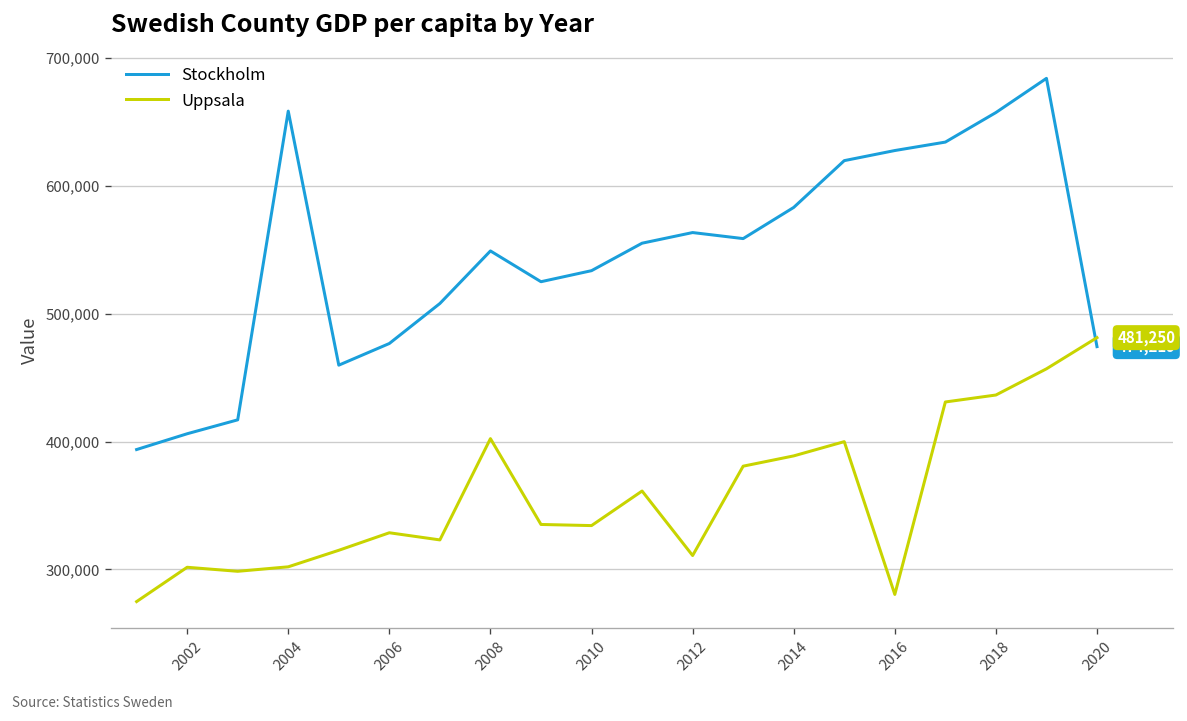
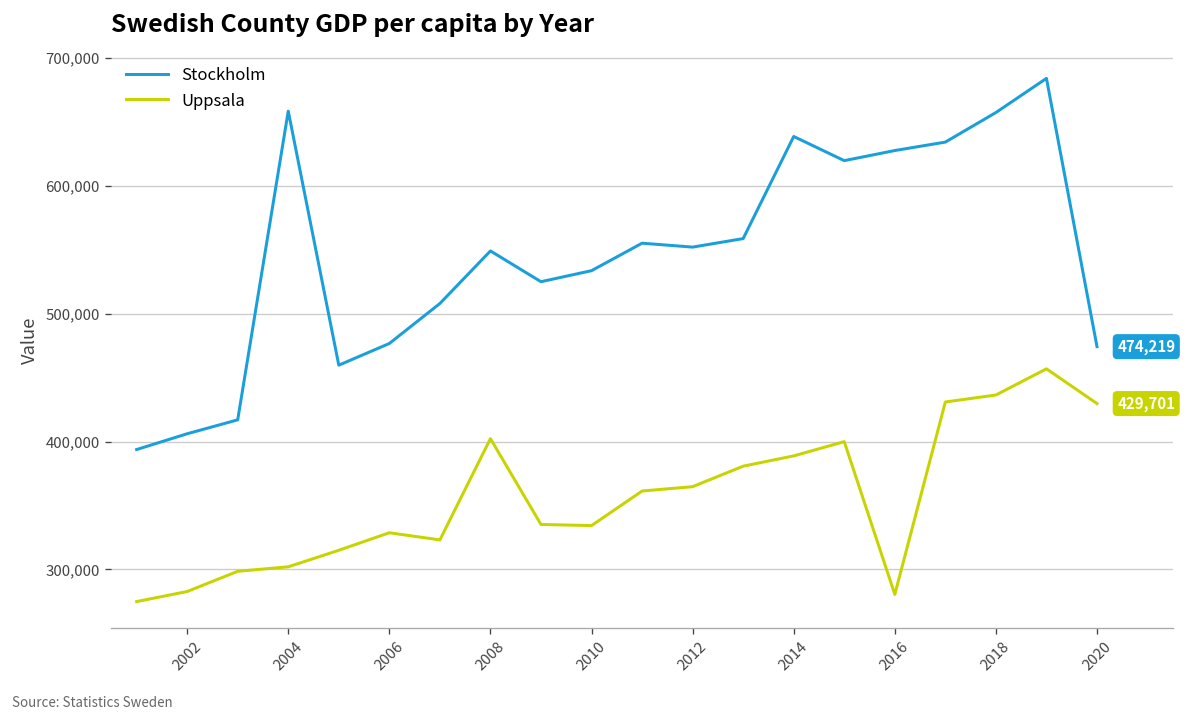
Uppsala, 2002: 302,000 -> 283,000
Stockholm, 2012: 563,000 -> 552,000
Uppsala, 2012: 311,000 -> 365,000
Stockholm, 2014: 583,000 -> 639,000
Uppsala, 2020: 481,250 -> 429,701
